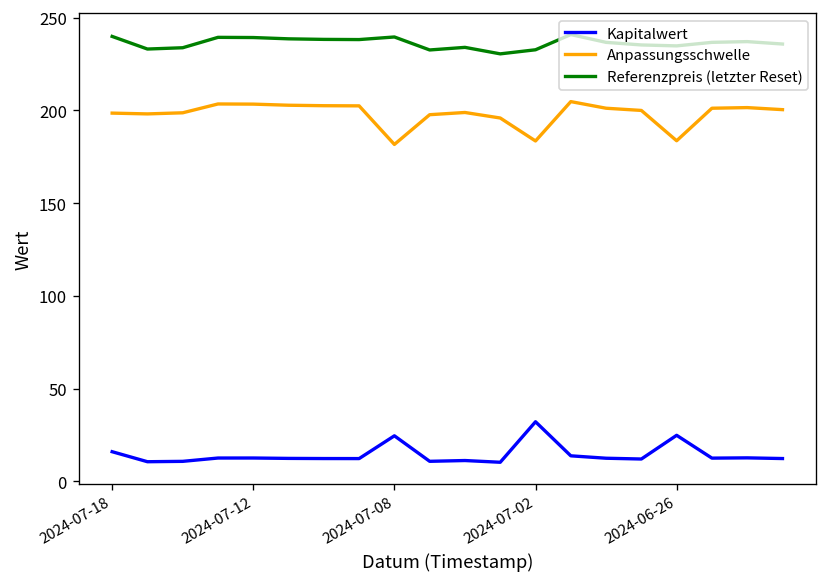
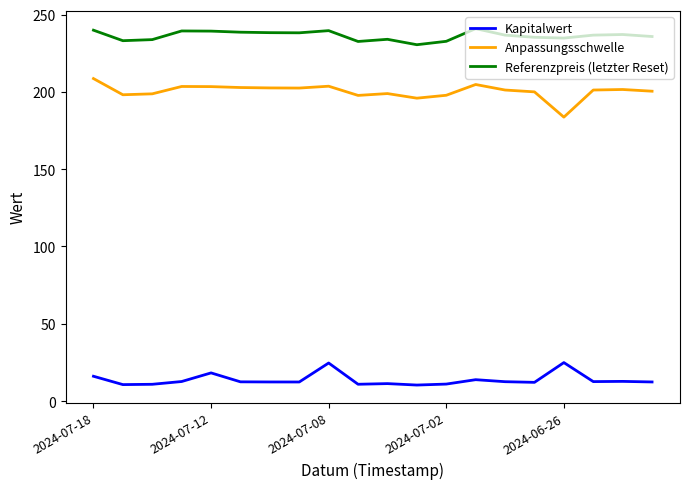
Anpassungsschwelle, 2024-07-18: 199 -> 209
Kapitalwert, 2024-07-12: 13 -> 18
Anpassungsschwelle, 2024-07-08: 182 -> 204
Kapitalwert, 2024-07-02: 32 -> 11
Anpassungsschwelle, 2024-07-02: 184 -> 198
